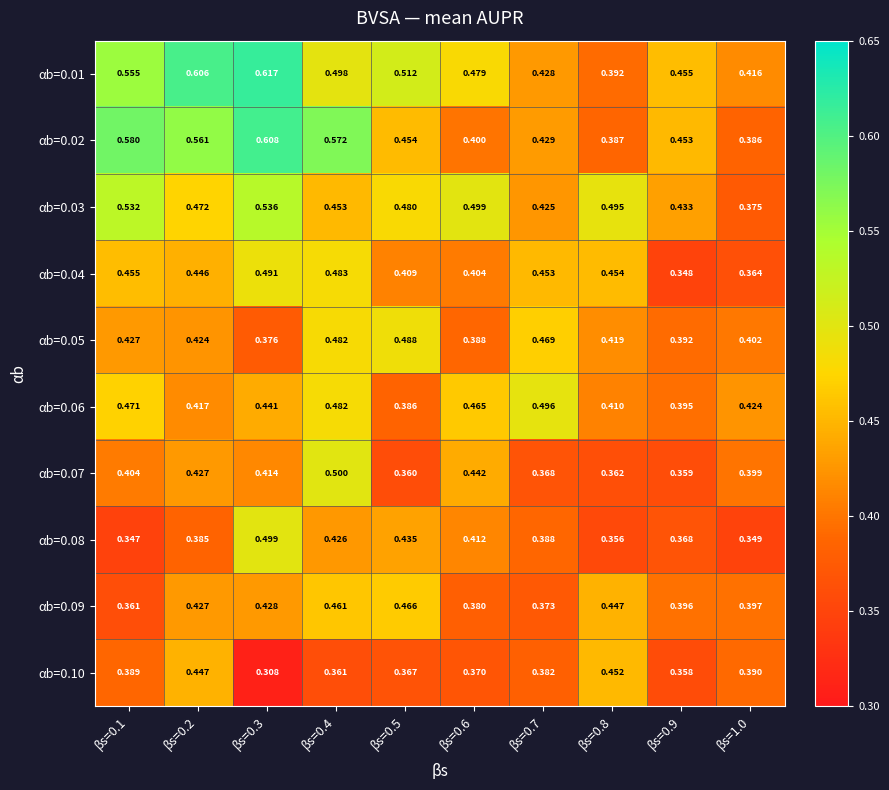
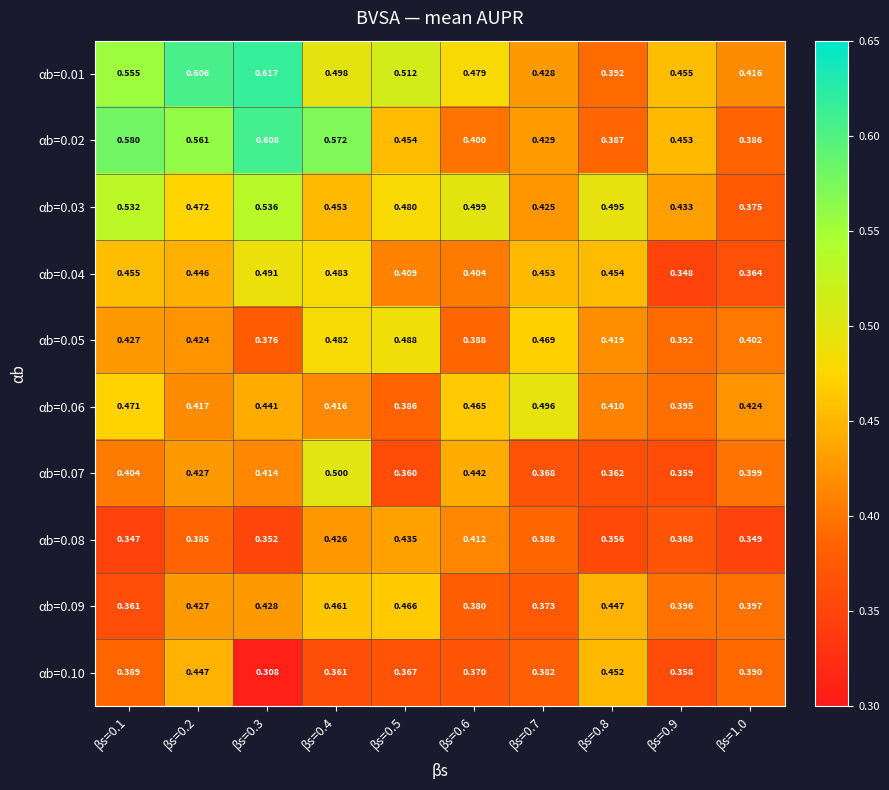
αb=0.06, βs=0.4: 0.482 -> 0.416
αb=0.08, βs=0.3: 0.499 -> 0.352
